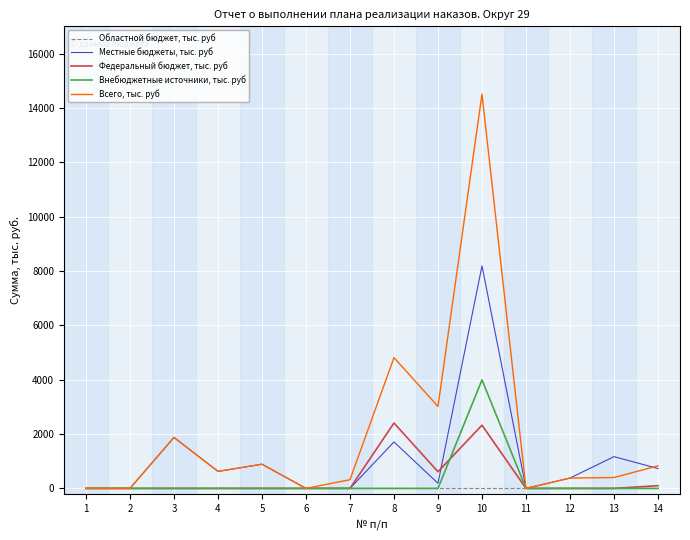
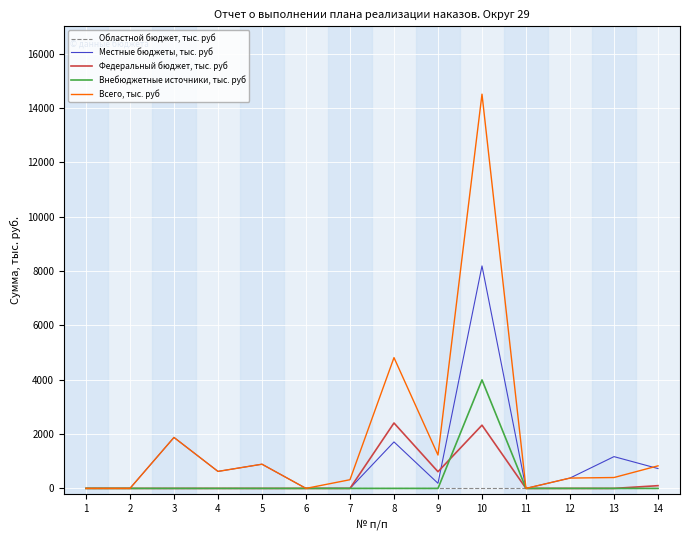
Всего, тыс. руб, 9: 3000 -> 1200
